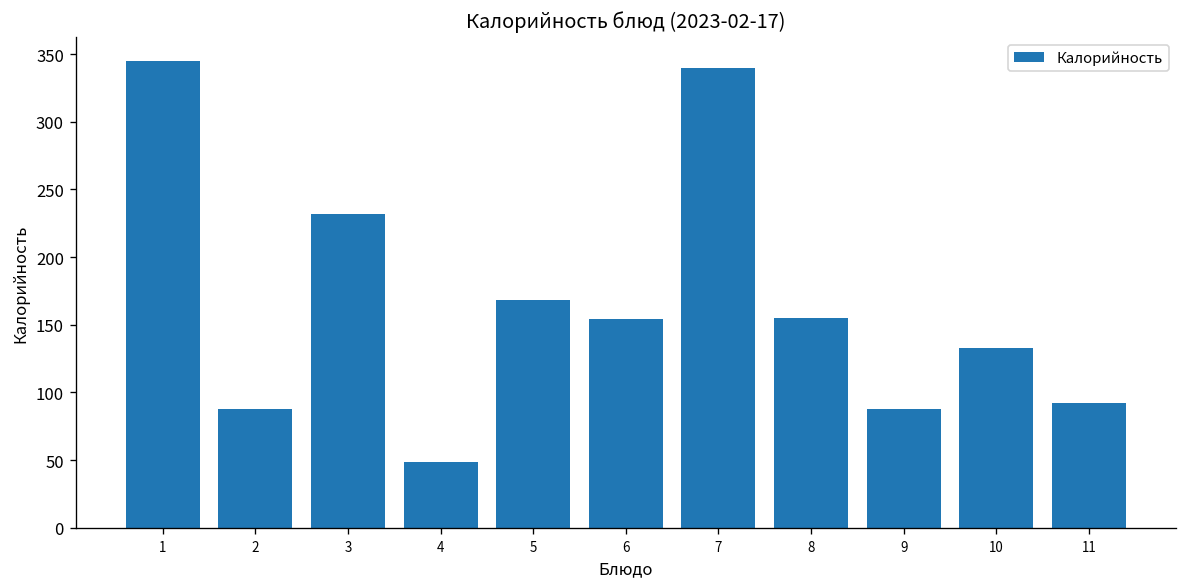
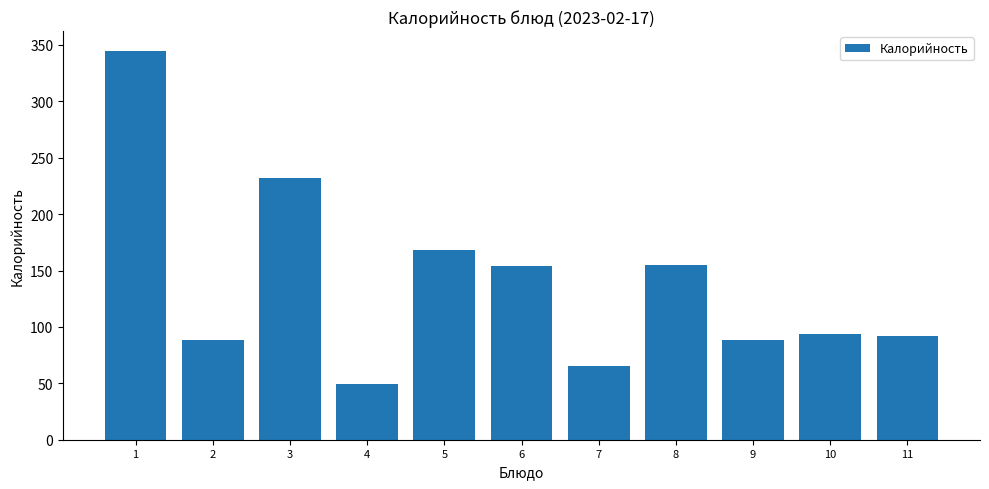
7: 340 -> 65
10: 133 -> 94
